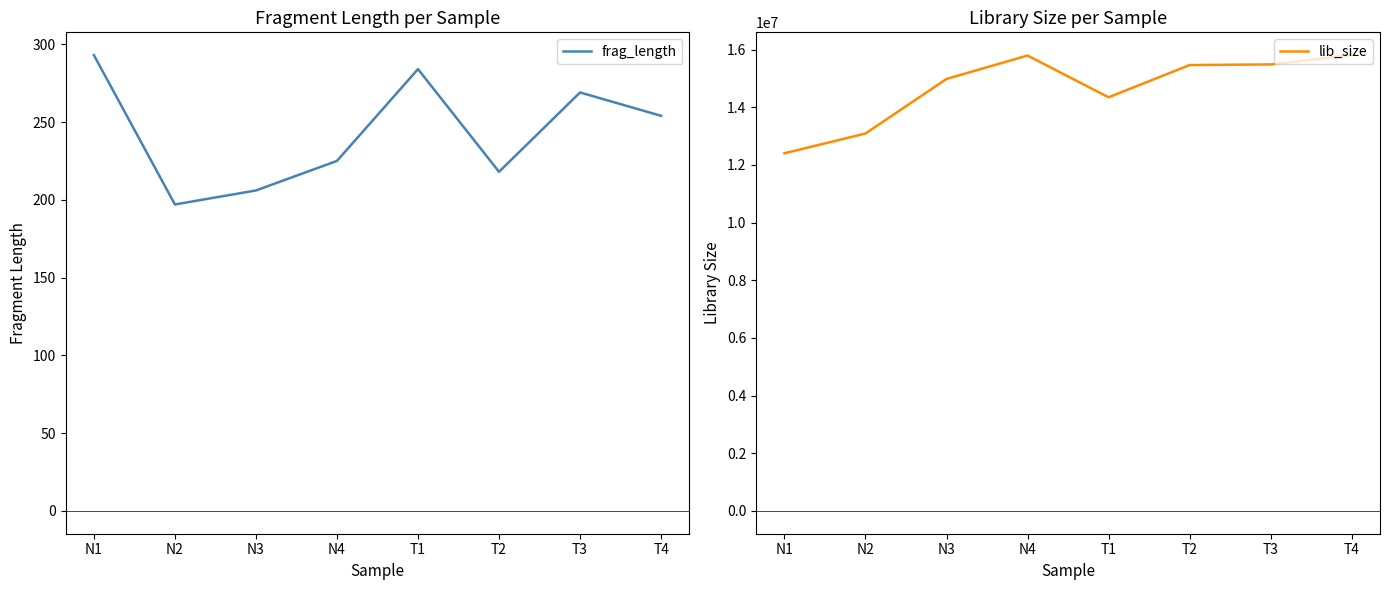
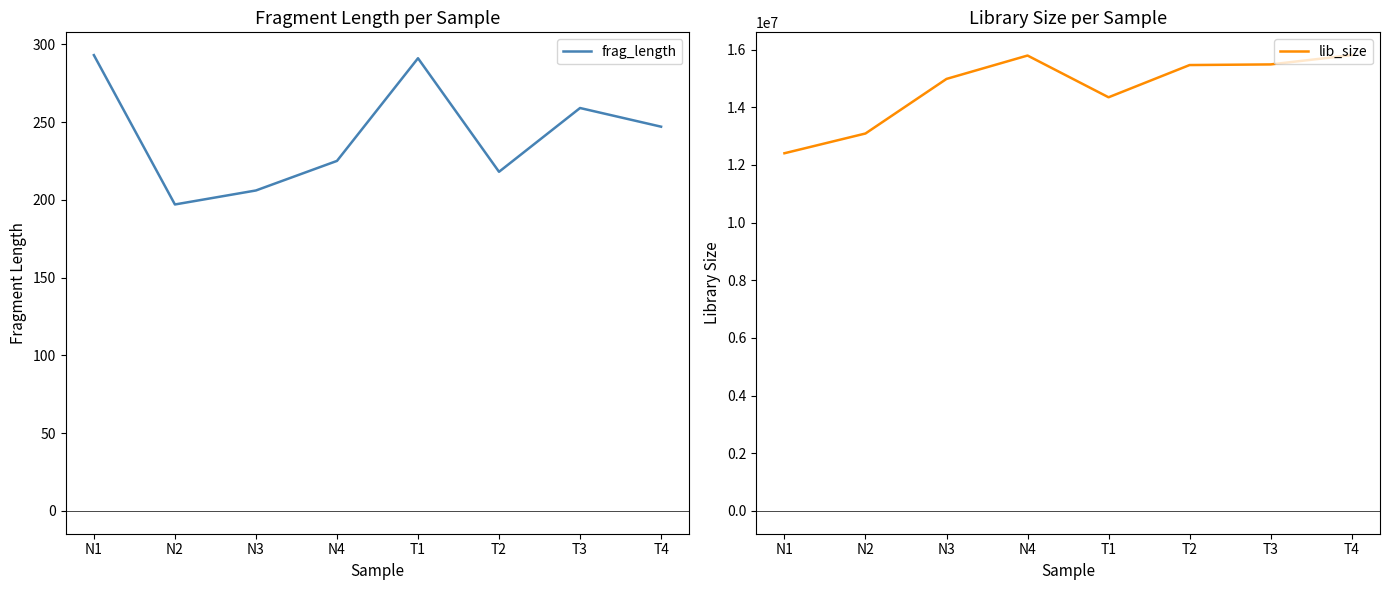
Fragment Length per Sample, T1: 284 -> 291
Fragment Length per Sample, T3: 269 -> 259
Fragment Length per Sample, T4: 254 -> 247
